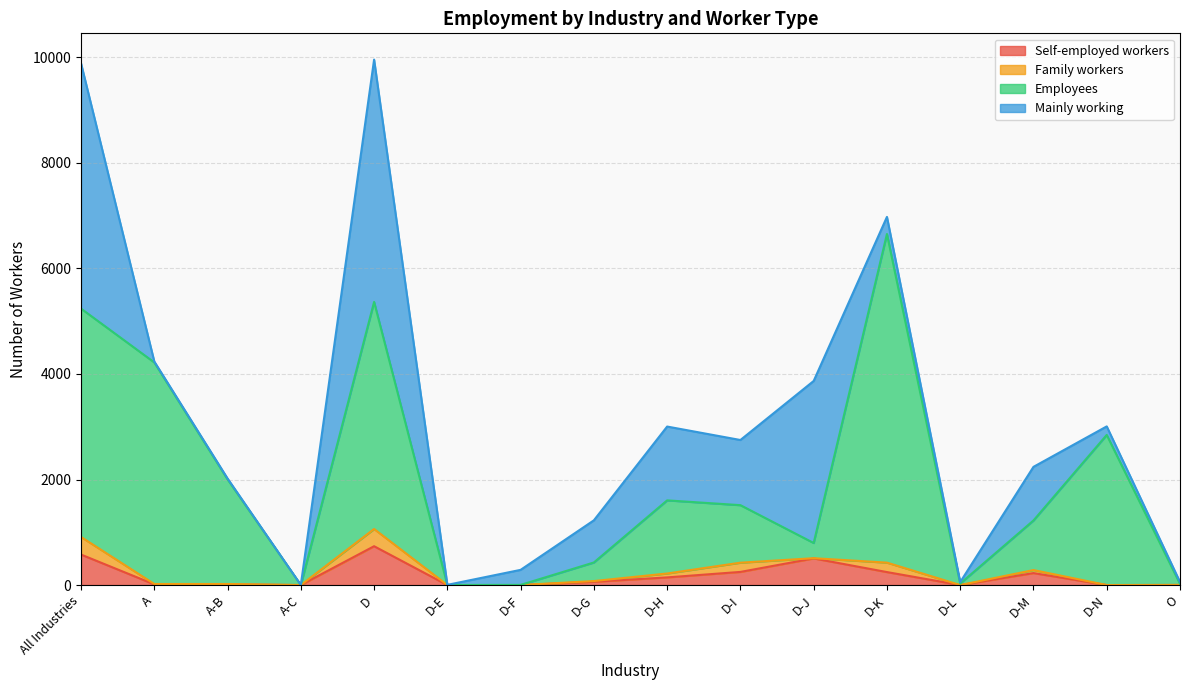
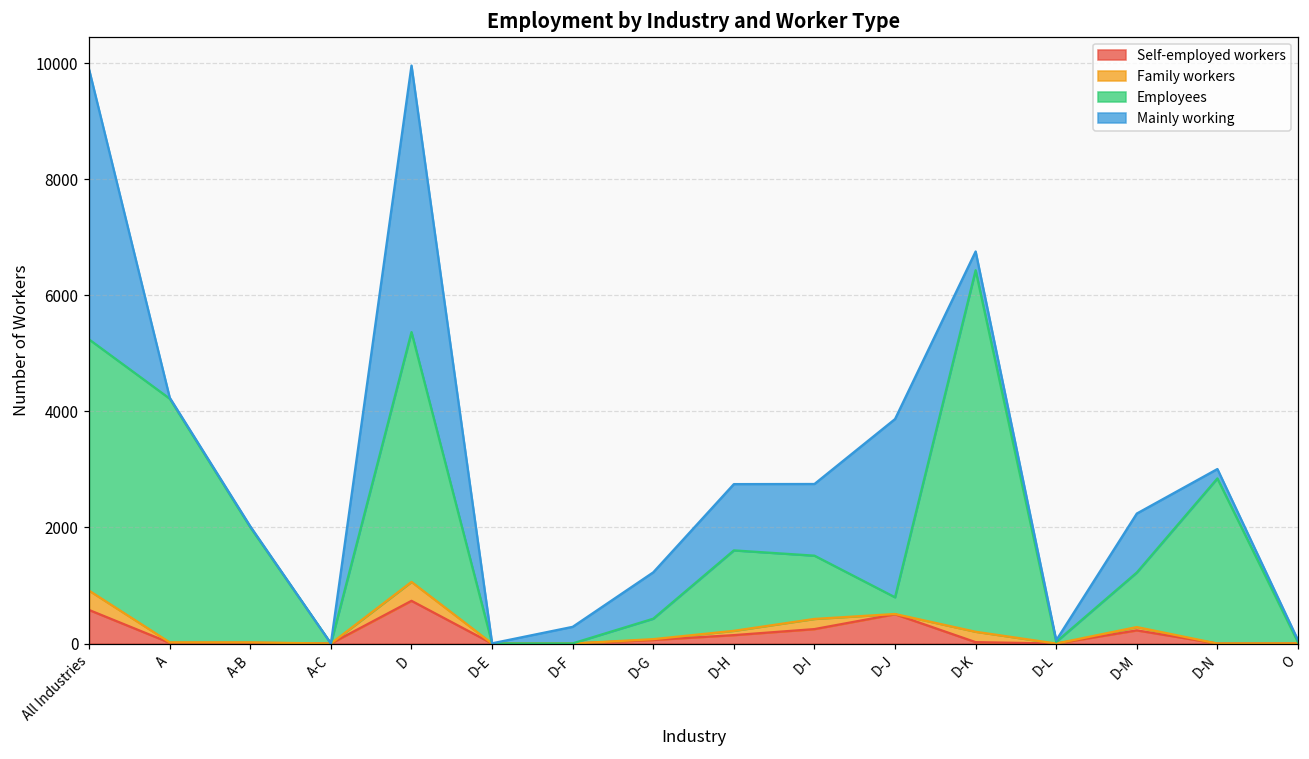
Mainly working, D-H: 1400 -> 1100
Self-employed workers, D-K: 200 -> 0
